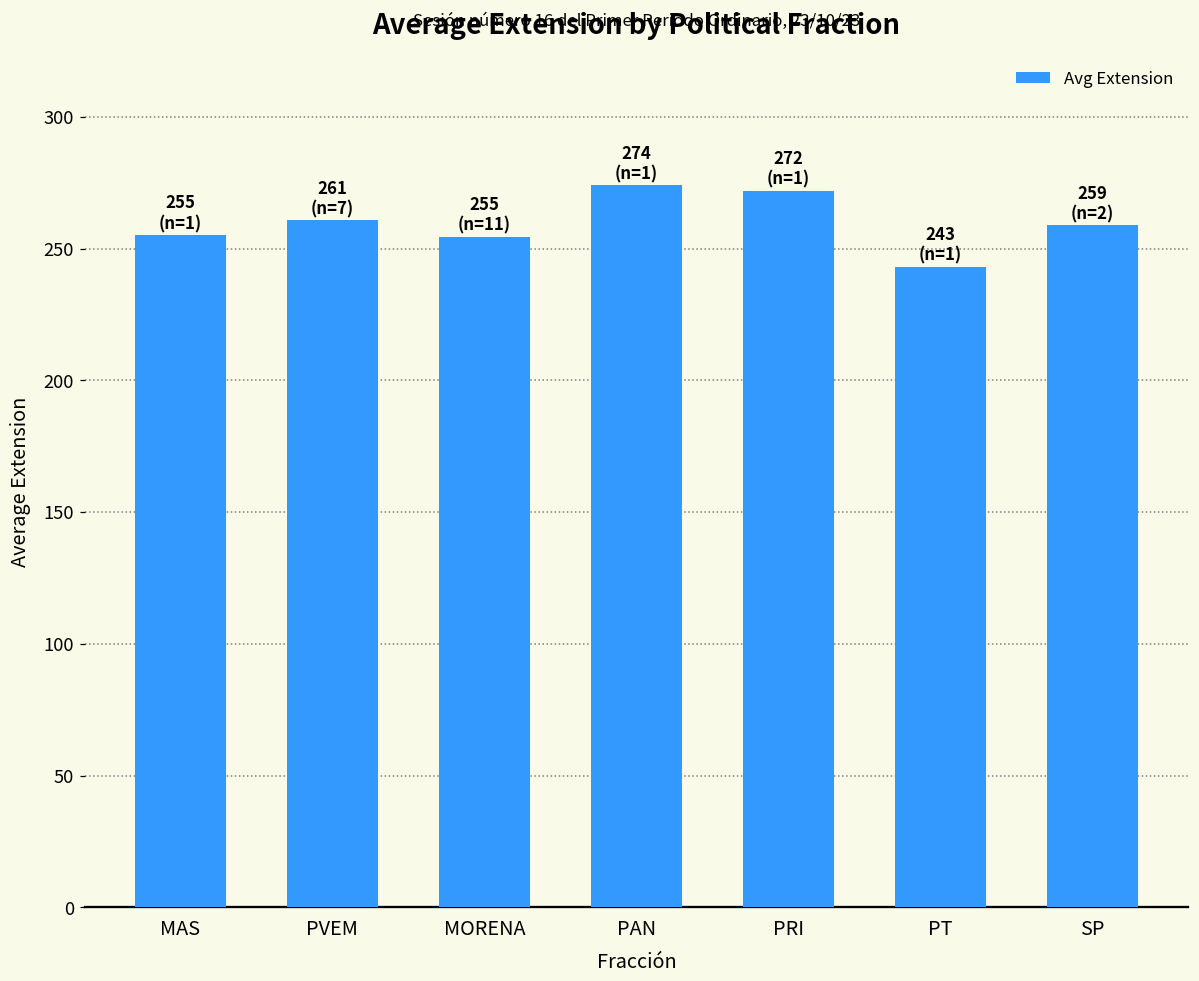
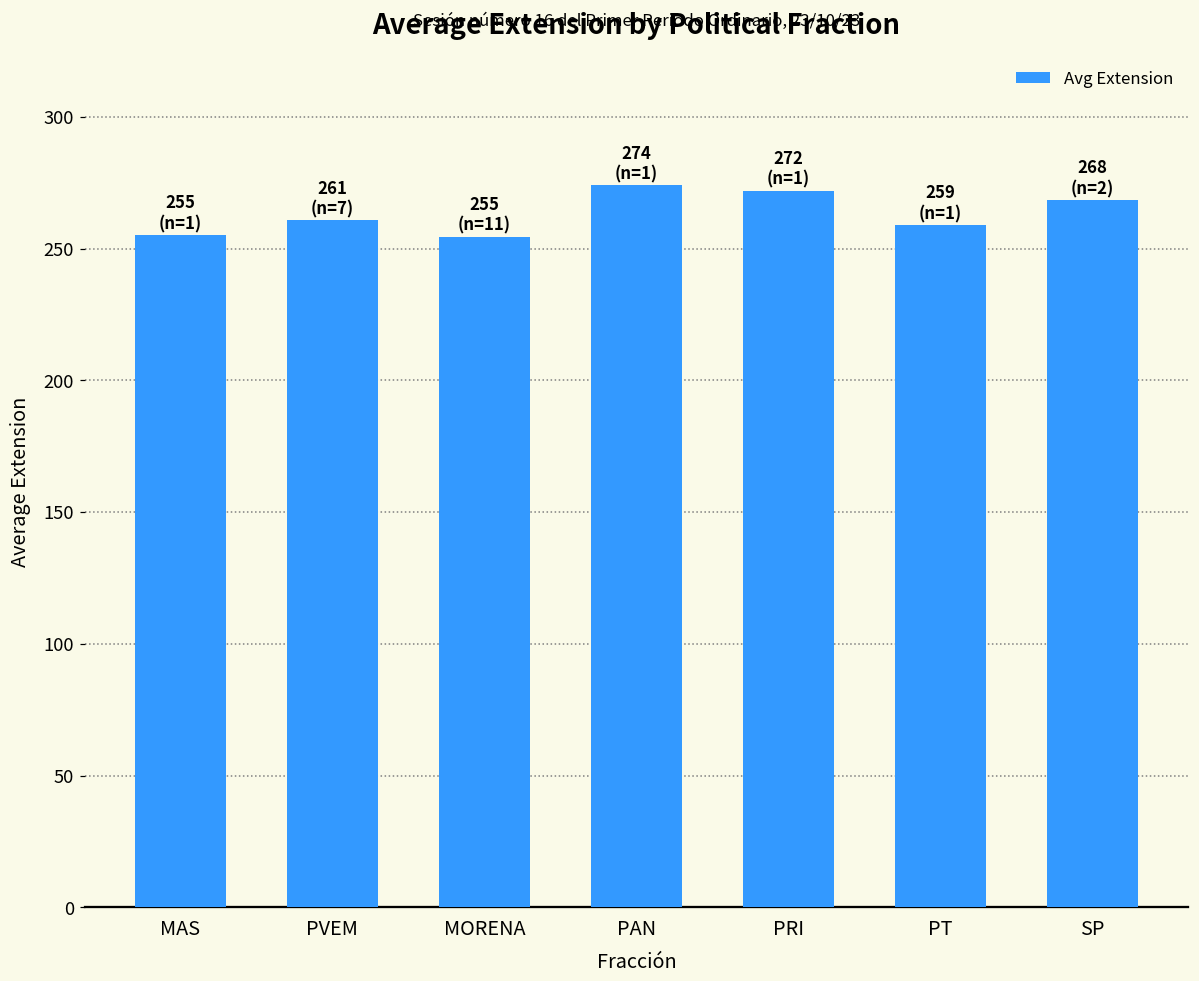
PT: 243 -> 259
SP: 259 -> 268
